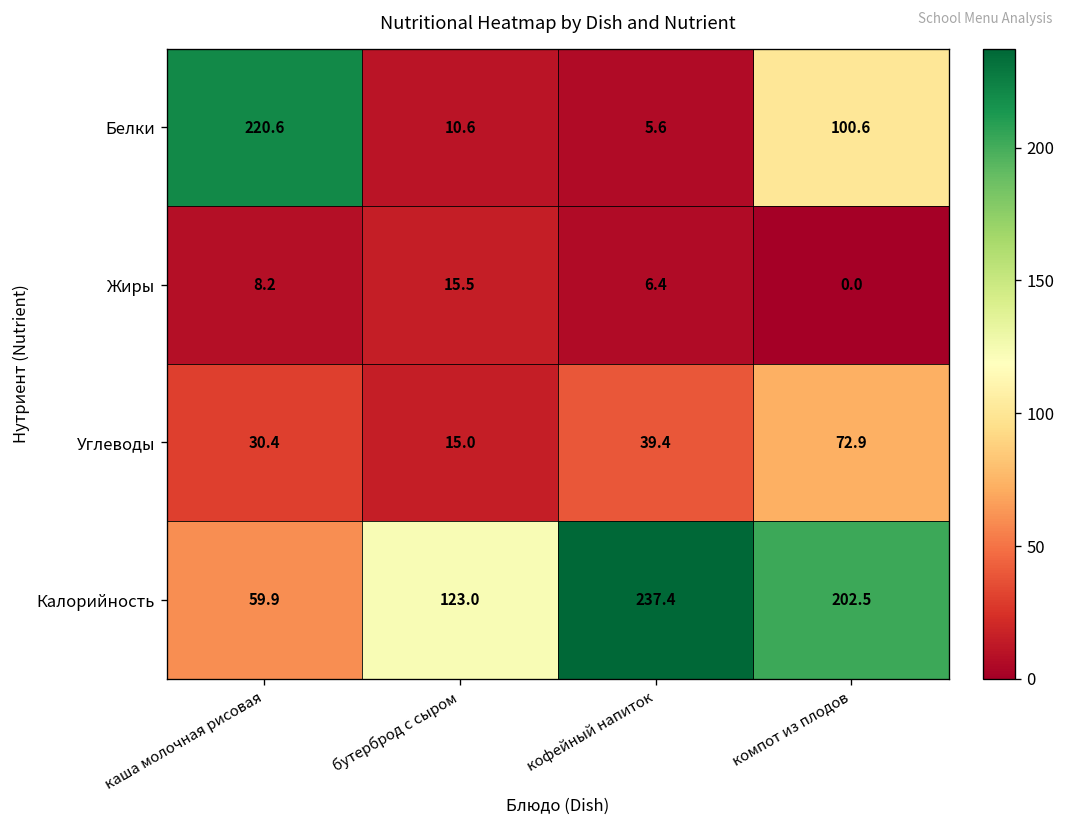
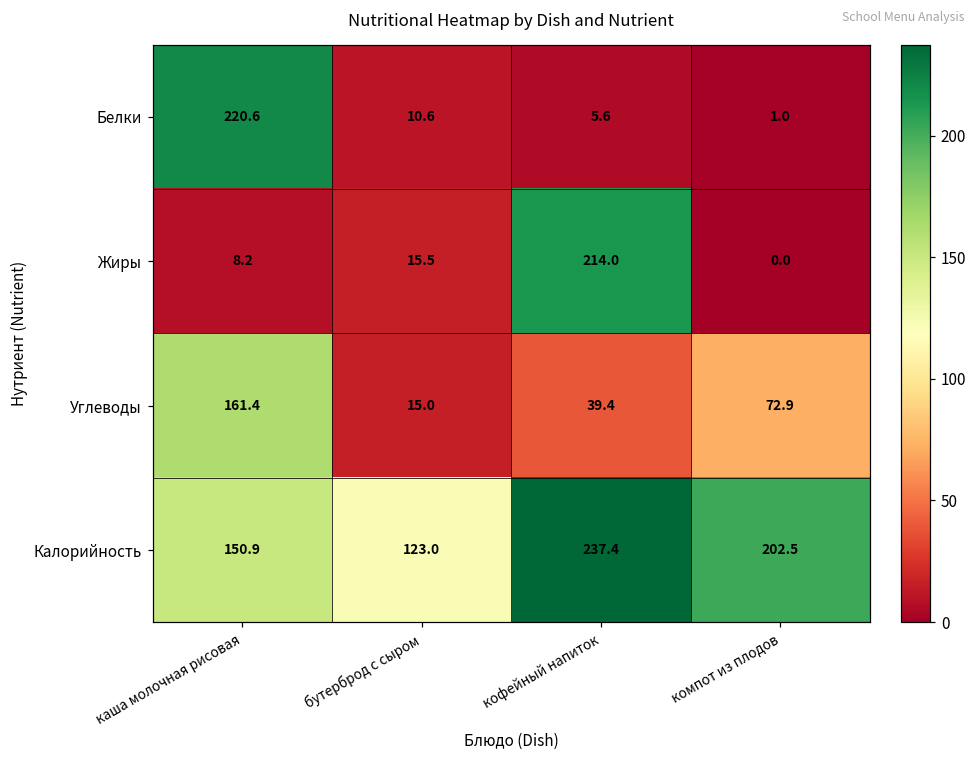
Белки, компот из плодов: 100.6 -> 1.0
Жиры, кофейный напиток: 6.4 -> 214.0
Углеводы, каша молочная рисовая: 30.4 -> 161.4
Калорийность, каша молочная рисовая: 59.9 -> 150.9
